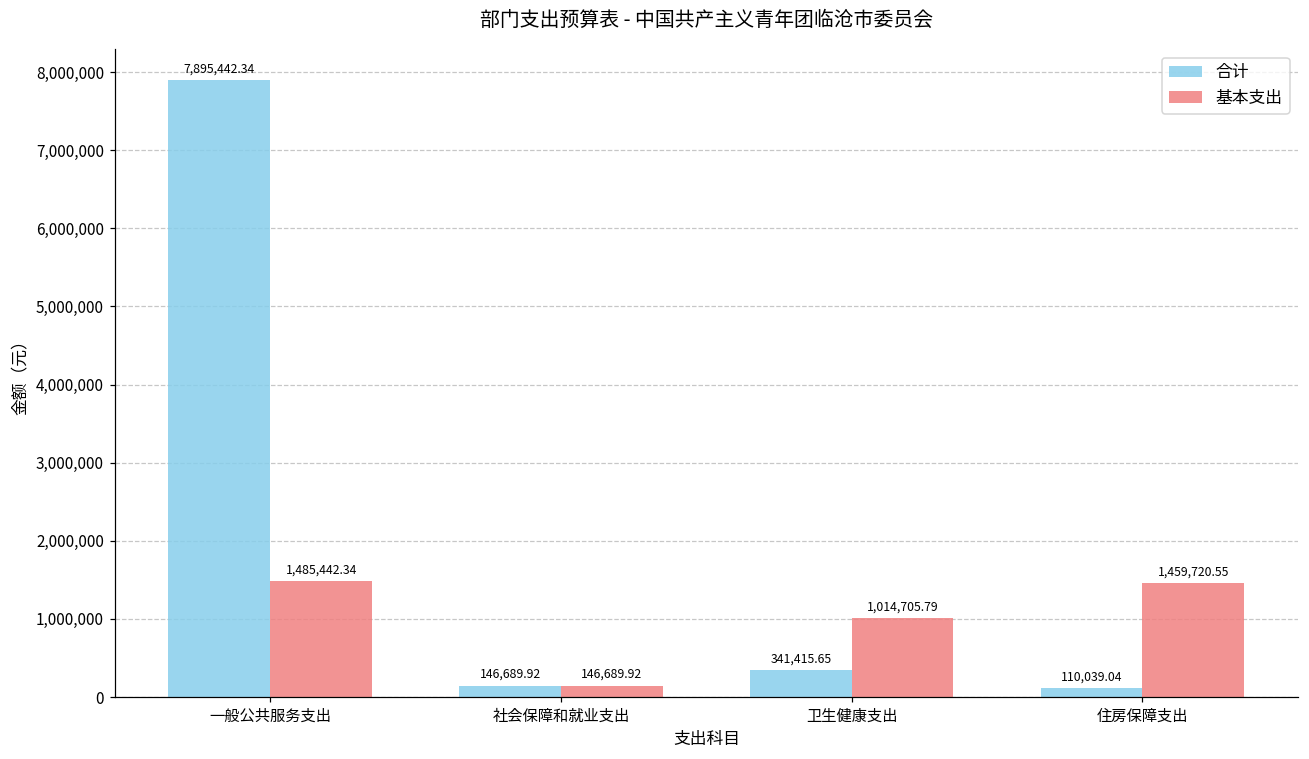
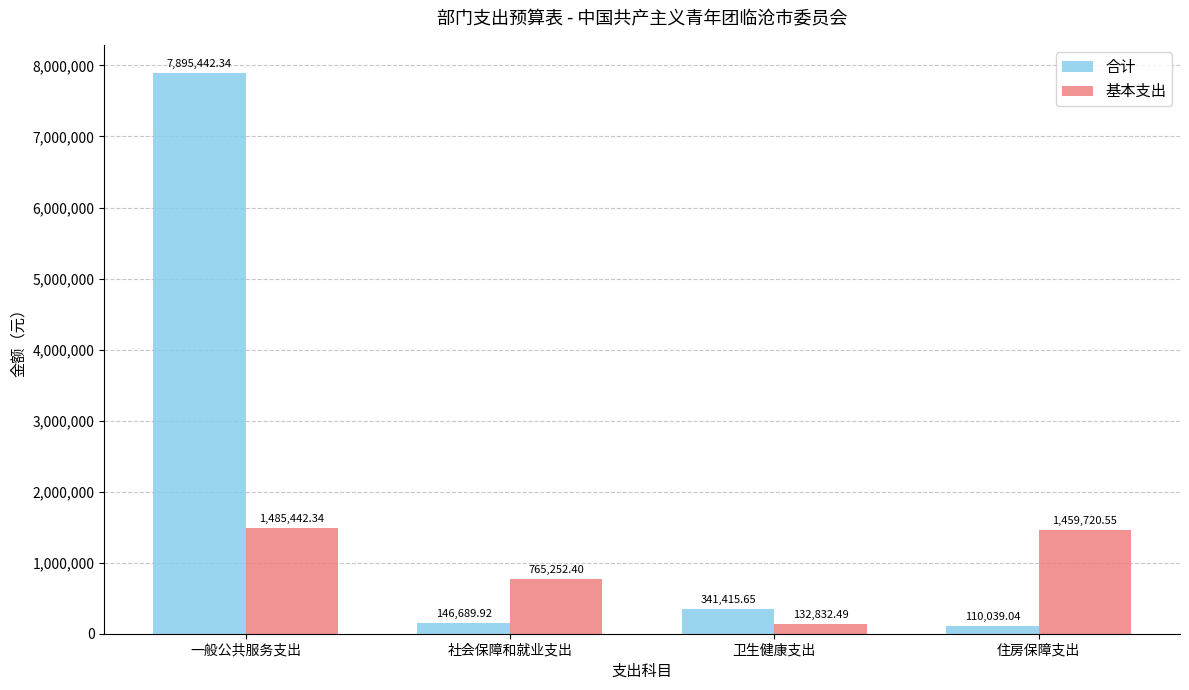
基本支出, 社会保障和就业支出: 146,689.92 -> 765,252.40
基本支出, 卫生健康支出: 1,014,705.79 -> 132,832.49
